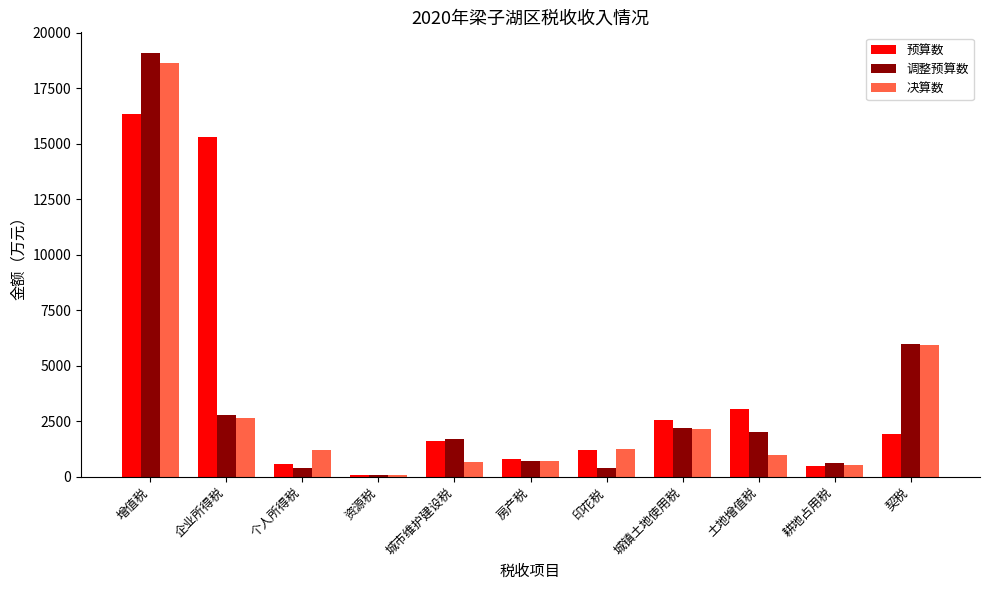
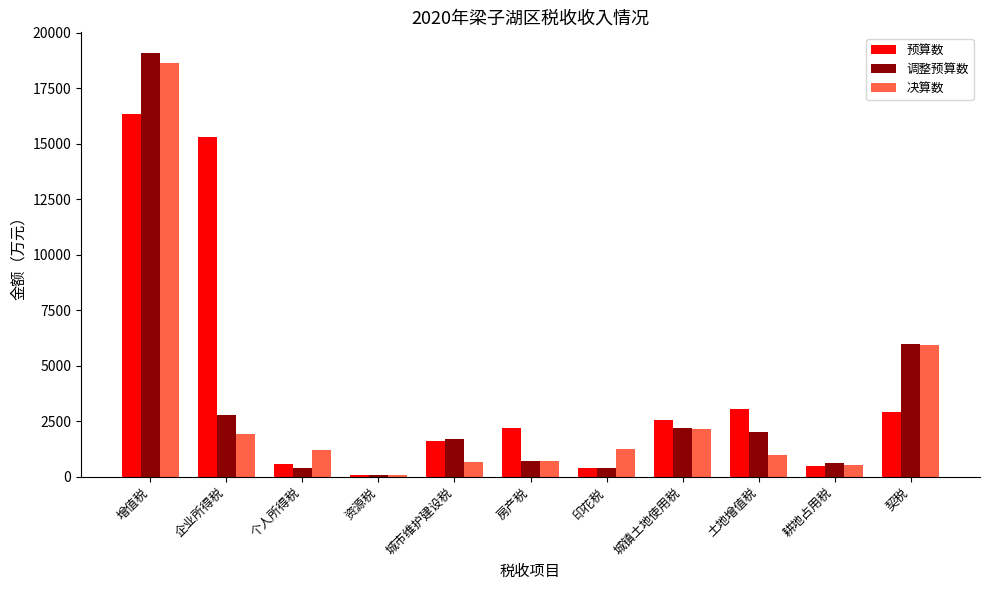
决算数, 企业所得税: 2600 -> 1900
预算数, 房产税: 800 -> 2200
预算数, 印花税: 1200 -> 400
预算数, 契税: 1900 -> 2900
